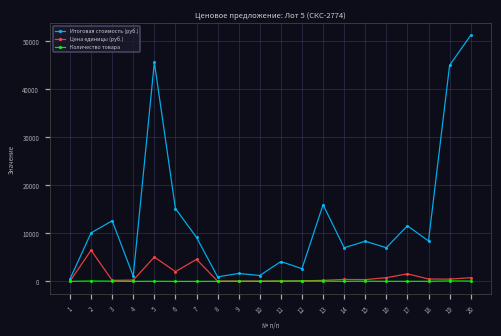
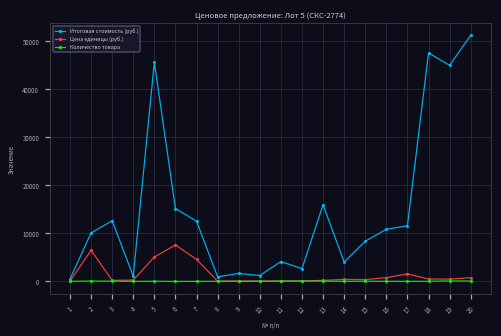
Цена единицы (руб.), 6: 2000 -> 8000
Итоговая стоимость (руб.), 7: 9000 -> 13000
Итоговая стоимость (руб.), 14: 7000 -> 4000
Итоговая стоимость (руб.), 16: 7000 -> 11000
Итоговая стоимость (руб.), 18: 8000 -> 47000
